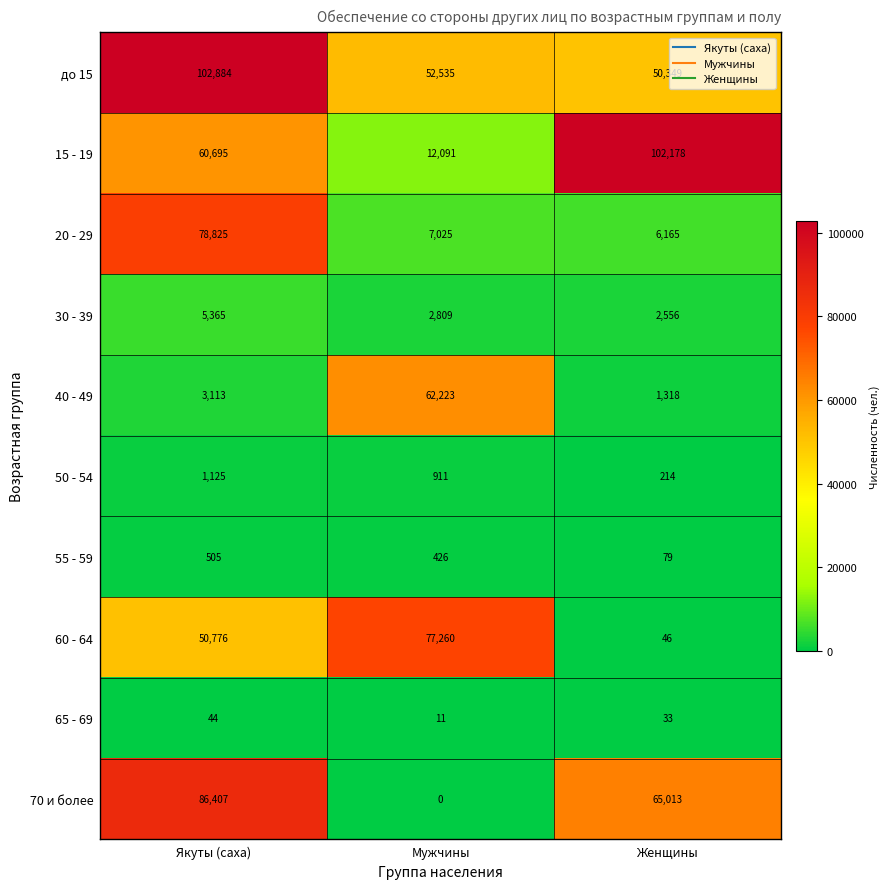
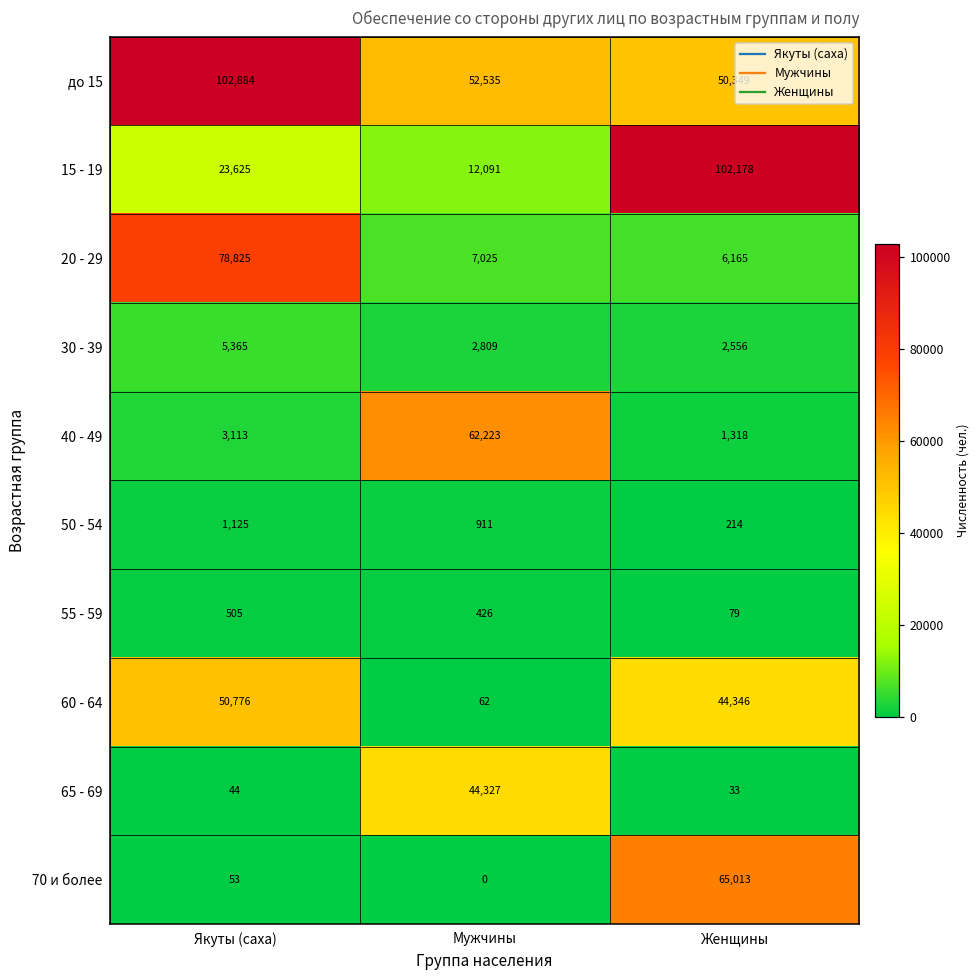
15 - 19, Якуты (саха): 60,695 -> 23,625
60 - 64, Мужчины: 77,260 -> 62
60 - 64, Женщины: 46 -> 44,346
65 - 69, Мужчины: 11 -> 44,327
70 и более, Якуты (саха): 86,407 -> 53
